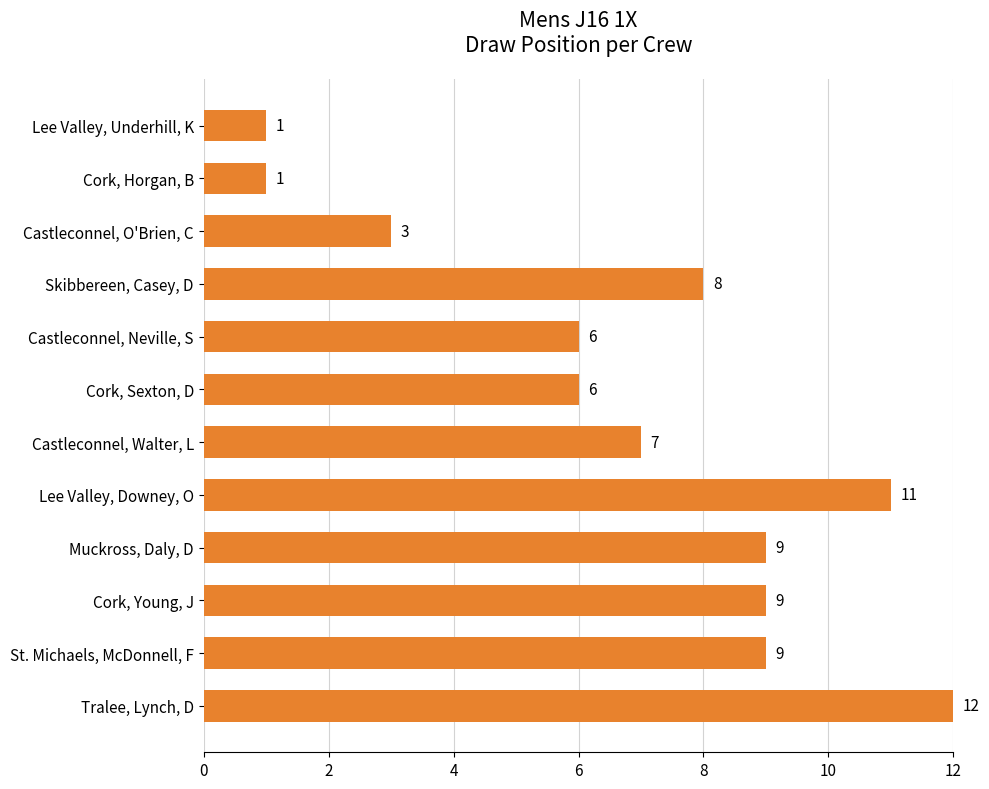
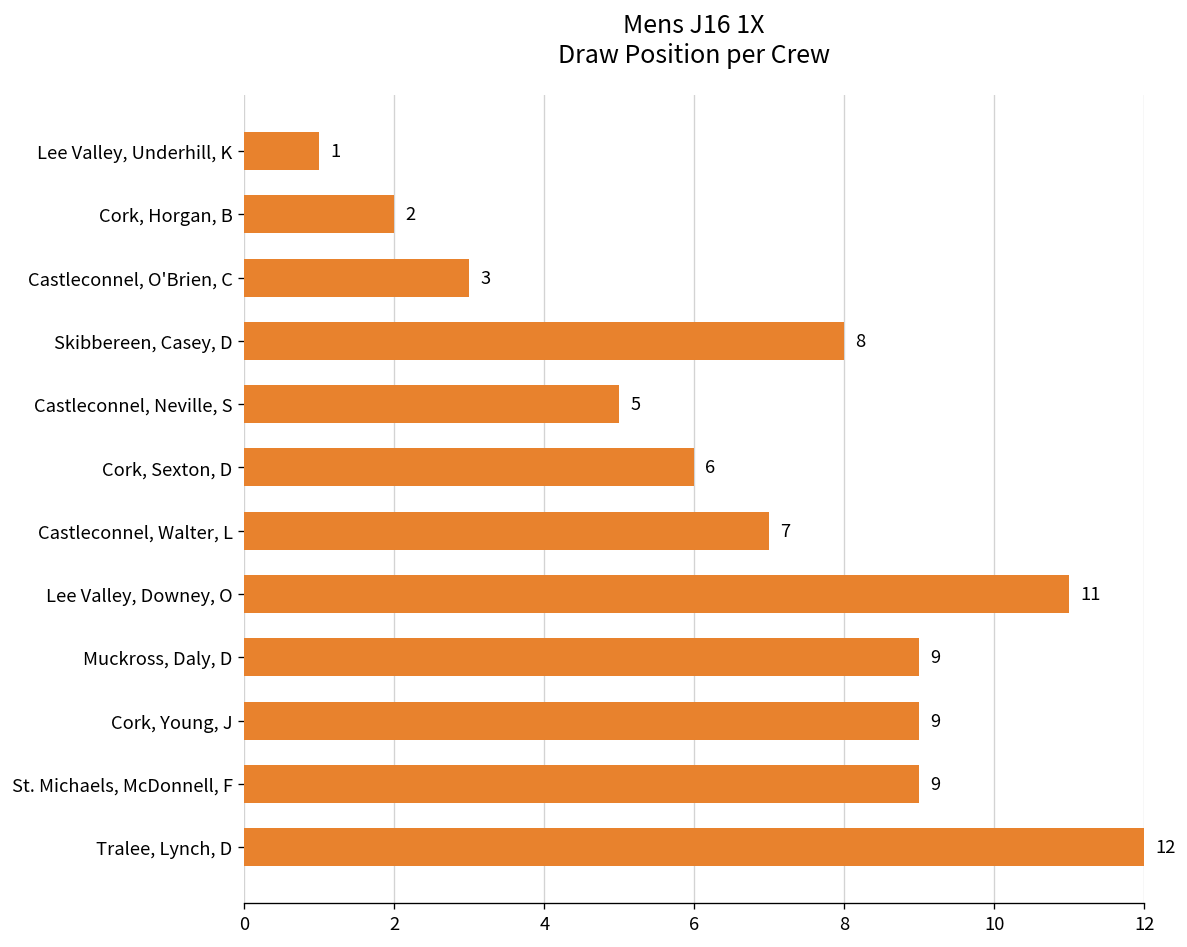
Cork, Horgan, B: 1 -> 2
Castleconnel, Neville, S: 6 -> 5
